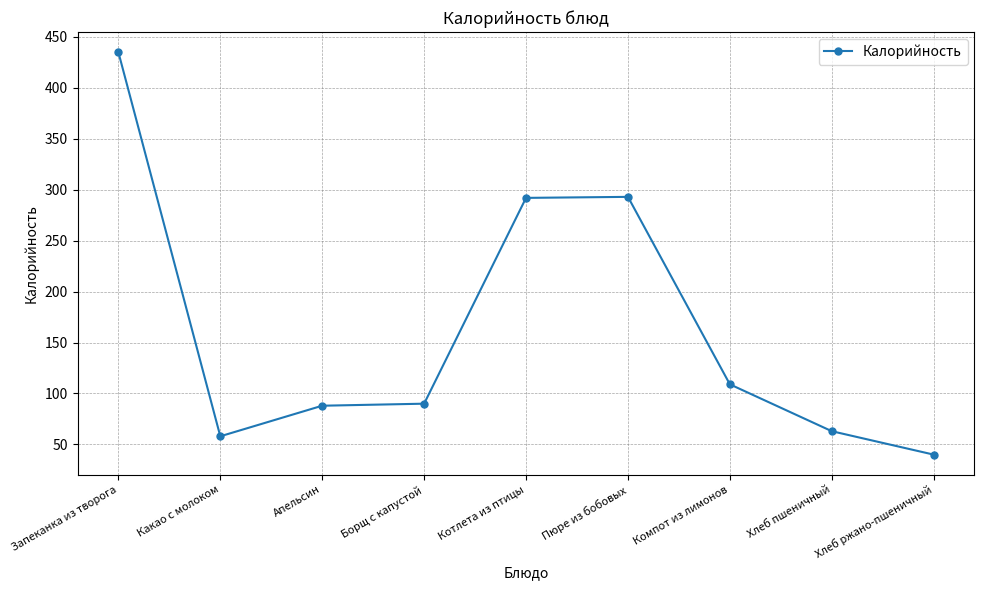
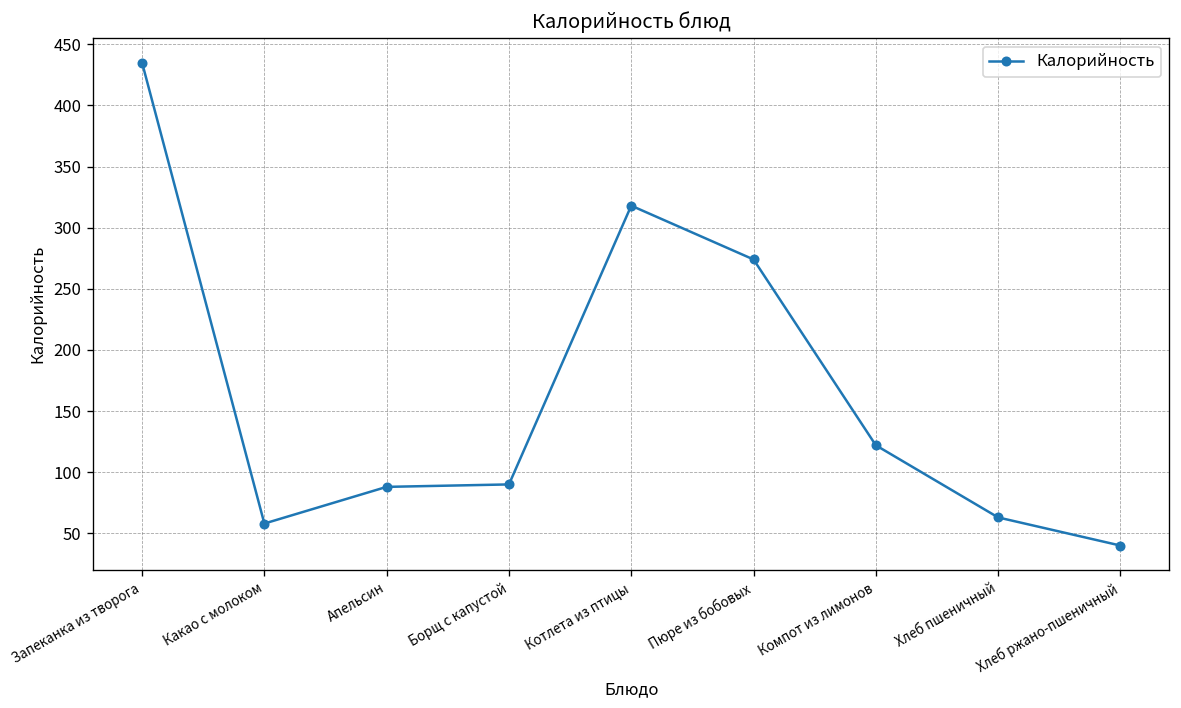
Котлета из птицы: 292 -> 318
Пюре из бобовых: 293 -> 274
Компот из лимонов: 109 -> 122
